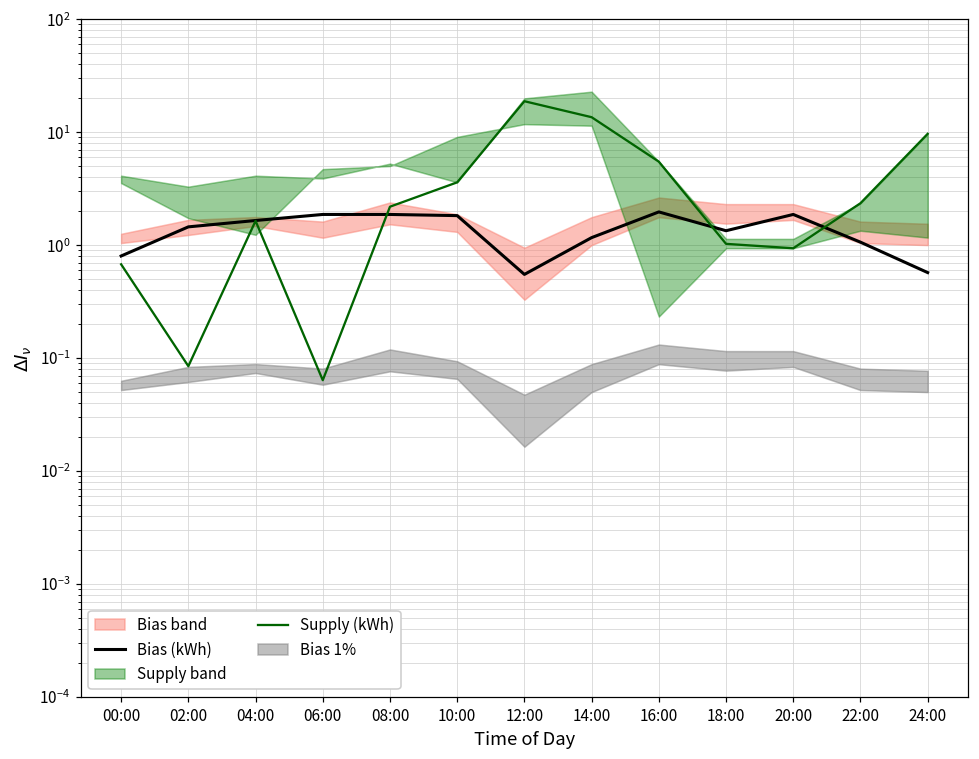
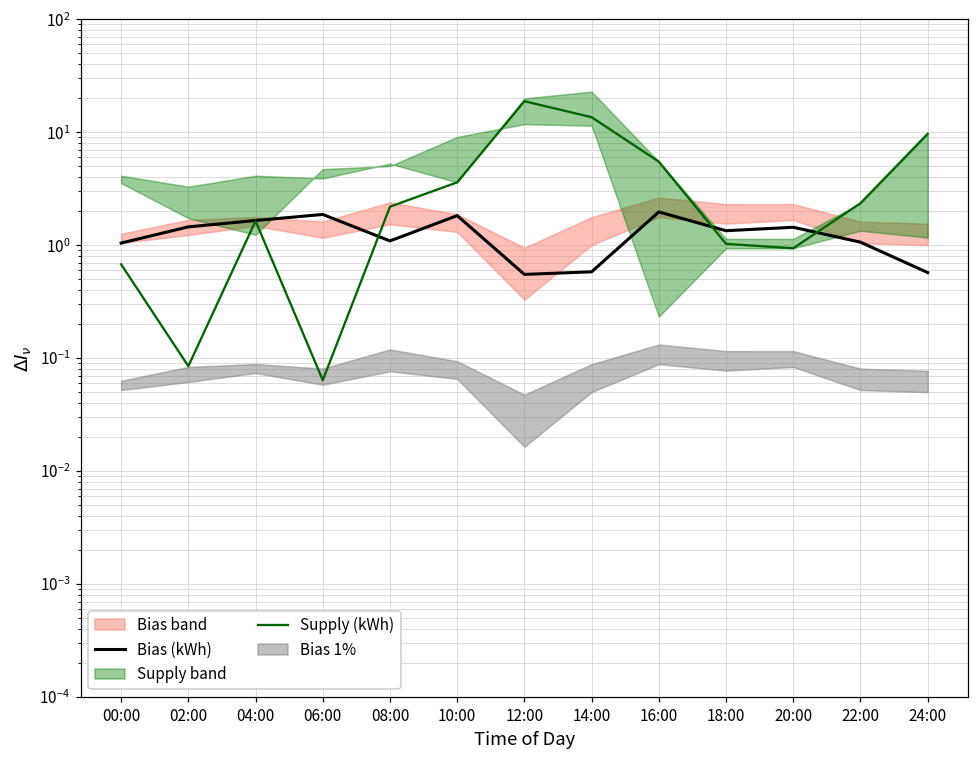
Bias (kWh), 00:00: 0.8 -> 1.0
Bias (kWh), 08:00: 1.9 -> 1.1
Bias (kWh), 14:00: 1.2 -> 0.6
Bias (kWh), 20:00: 1.9 -> 1.4
